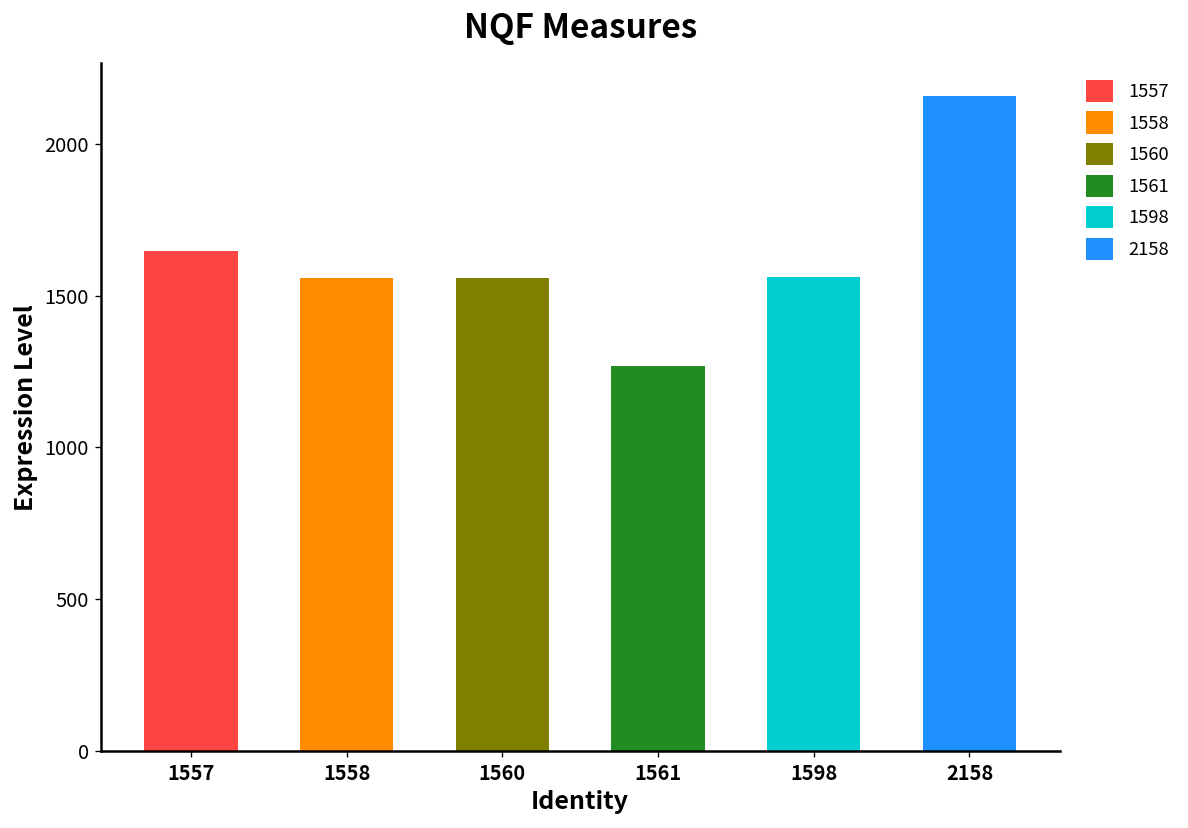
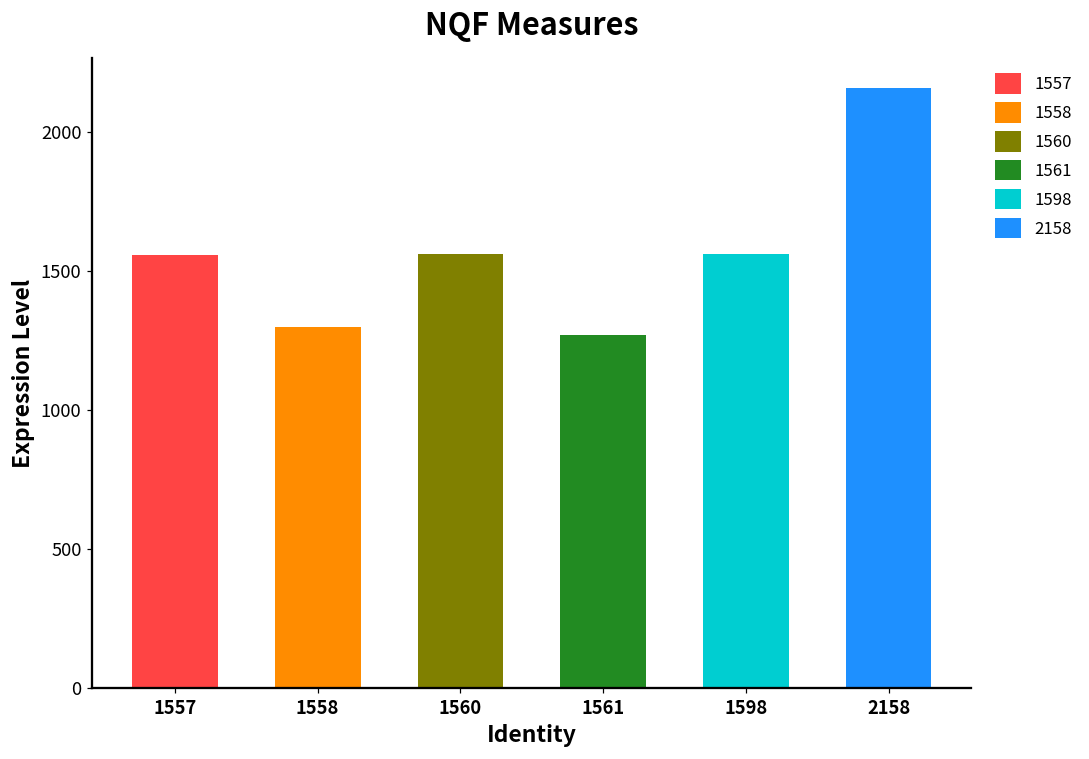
1557: 1650 -> 1560
1558: 1560 -> 1300
